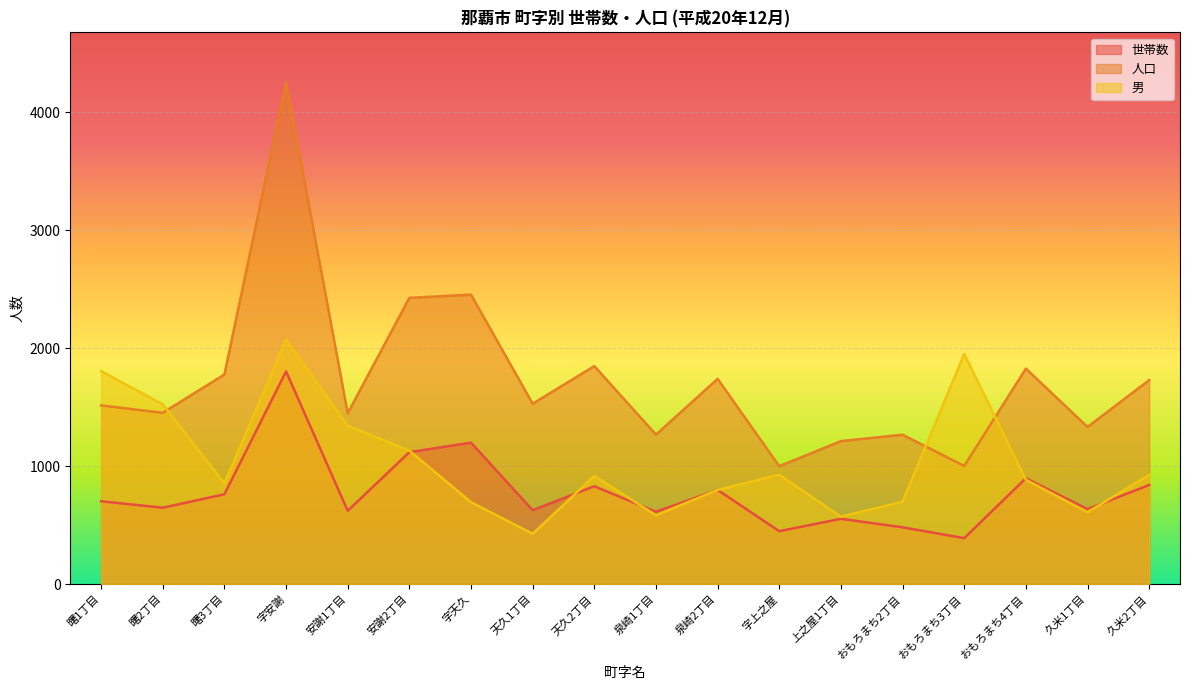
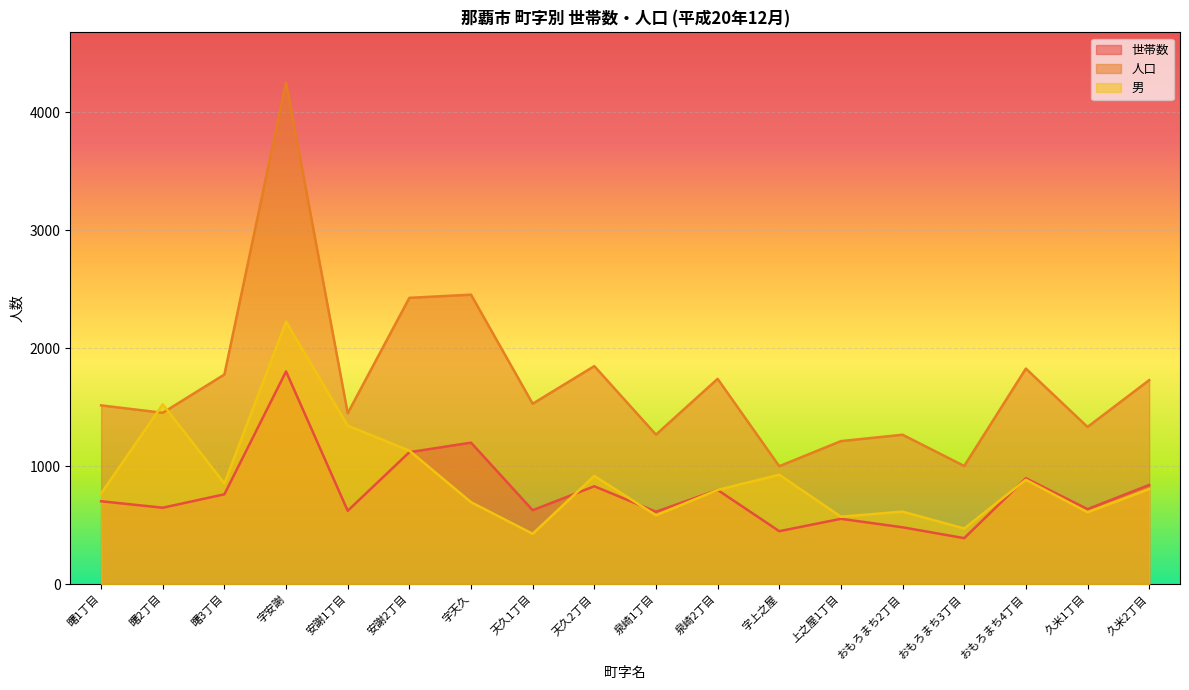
男, 曙1丁目: 1810 -> 770
男, 字安謝: 2070 -> 2230
男, おもろまち2丁目: 700 -> 620
男, おもろまち3丁目: 1950 -> 470
男, 久米2丁目: 930 -> 810
